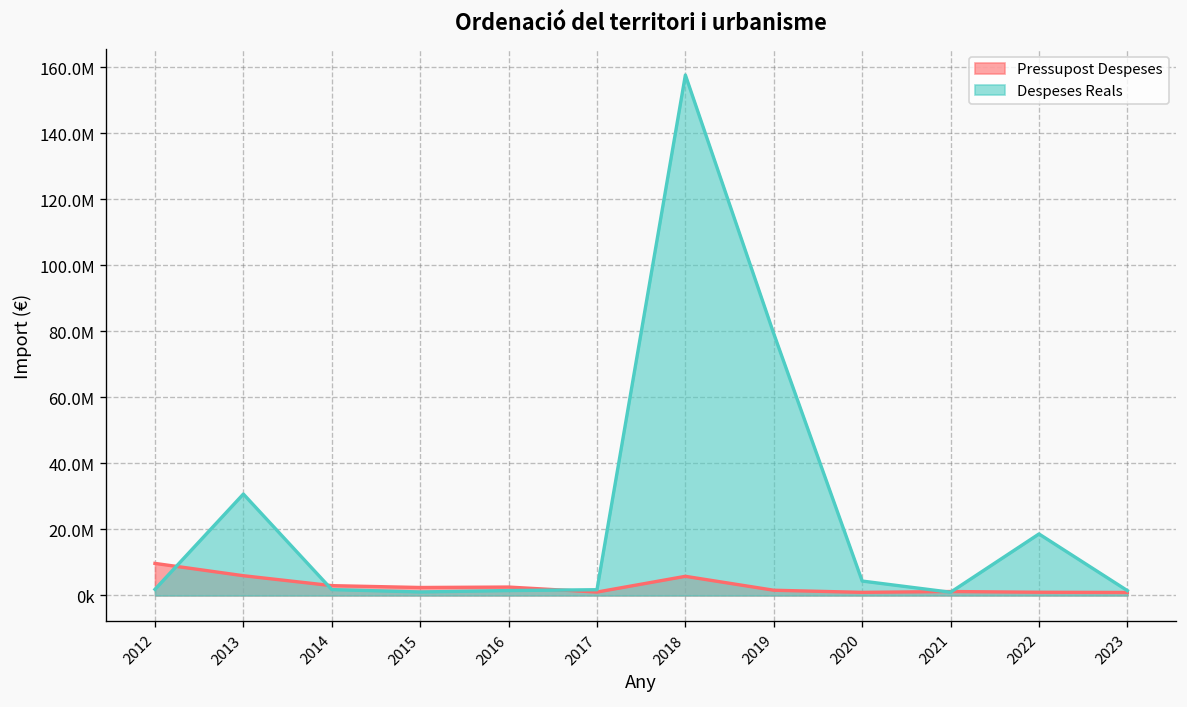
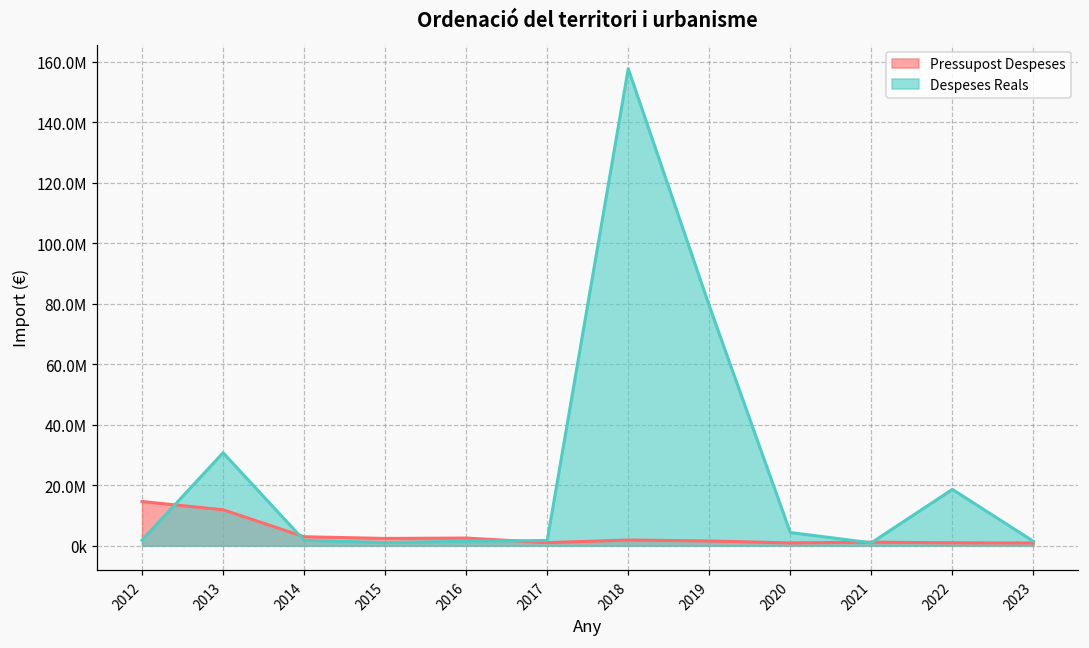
Pressupost Despeses, 2012: 10000000 -> 15000000
Pressupost Despeses, 2013: 6000000 -> 12000000
Pressupost Despeses, 2018: 6000000 -> 2000000
